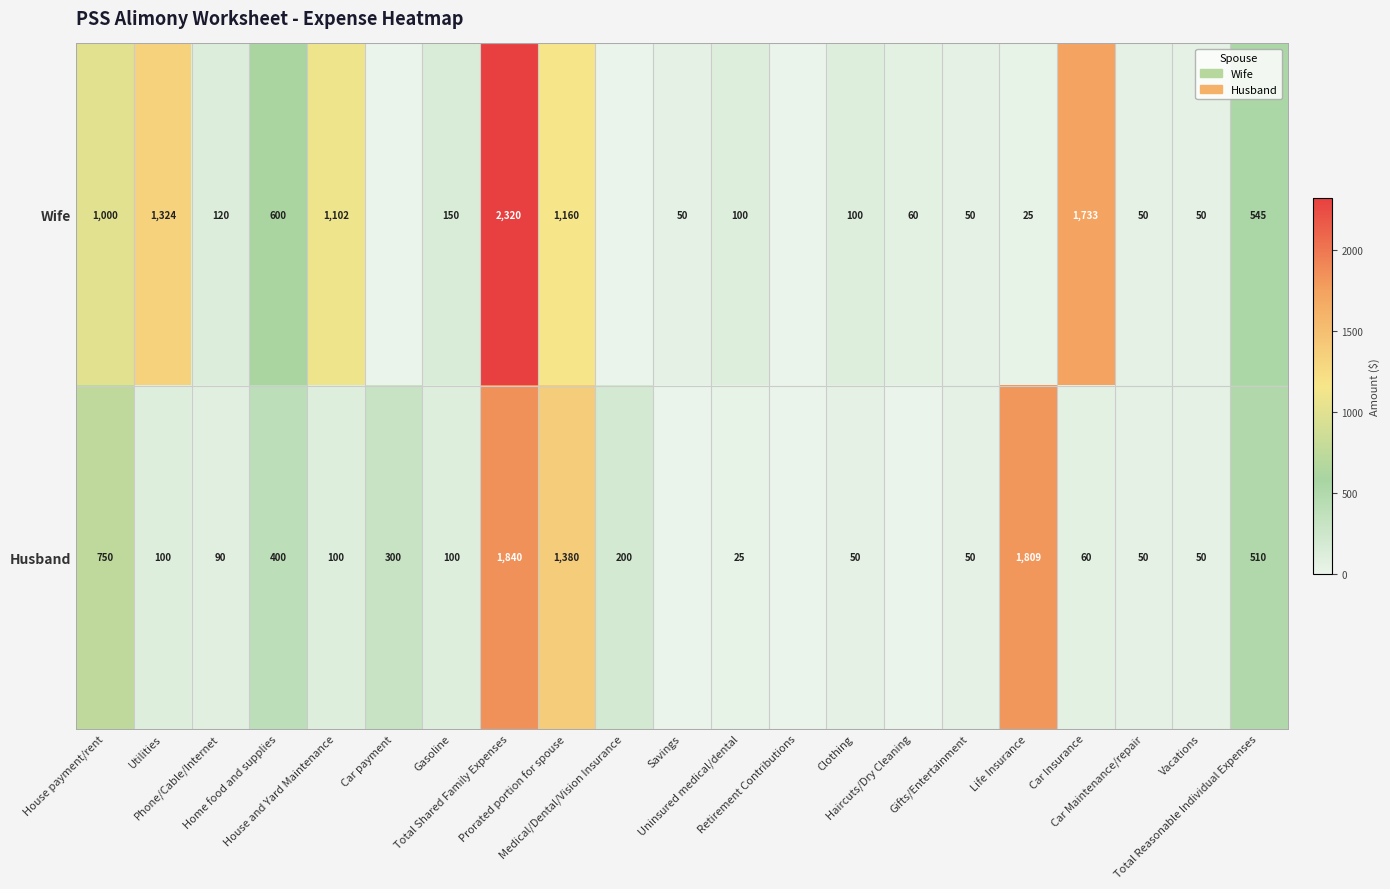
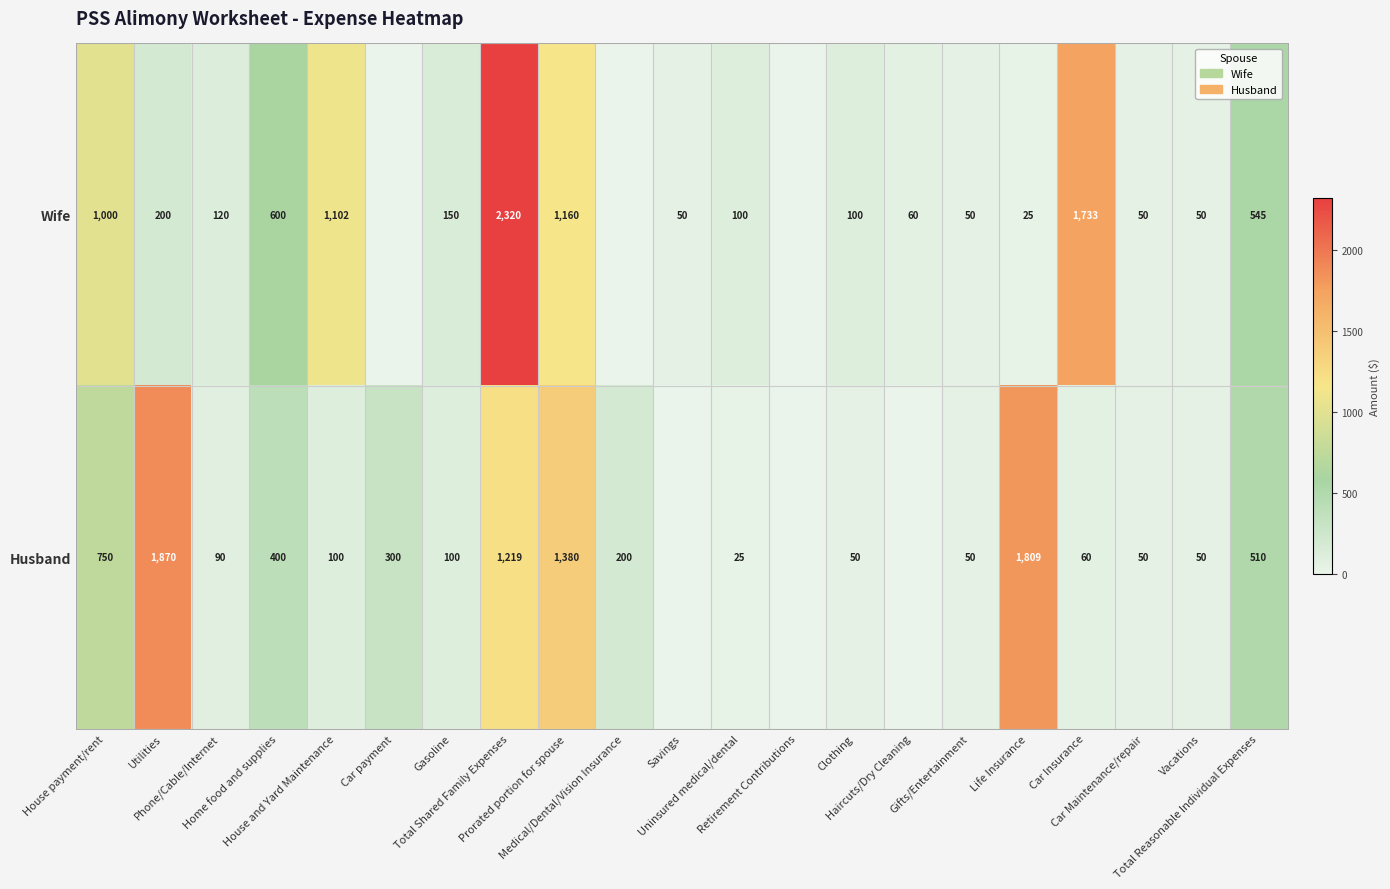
Wife, Utilities: 1,324 -> 200
Husband, Utilities: 100 -> 1,870
Husband, Total Shared Family Expenses: 1,840 -> 1,219
